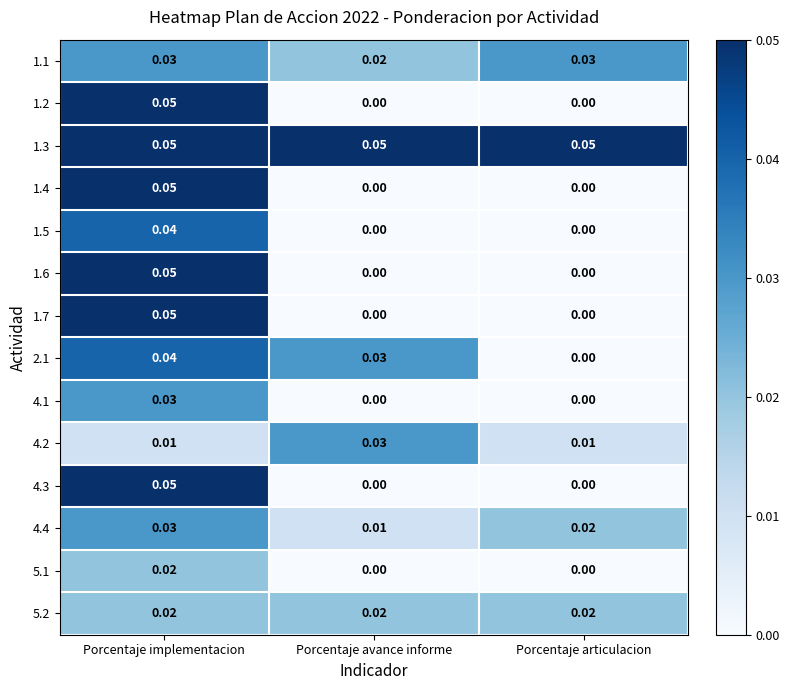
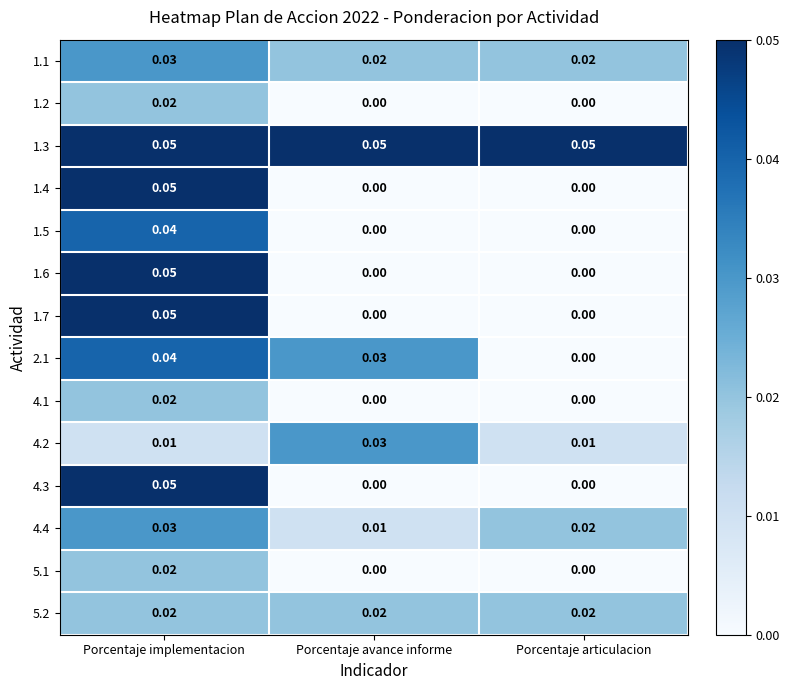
1.1, Porcentaje articulacion: 0.03 -> 0.02
1.2, Porcentaje implementacion: 0.05 -> 0.02
4.1, Porcentaje implementacion: 0.03 -> 0.02
